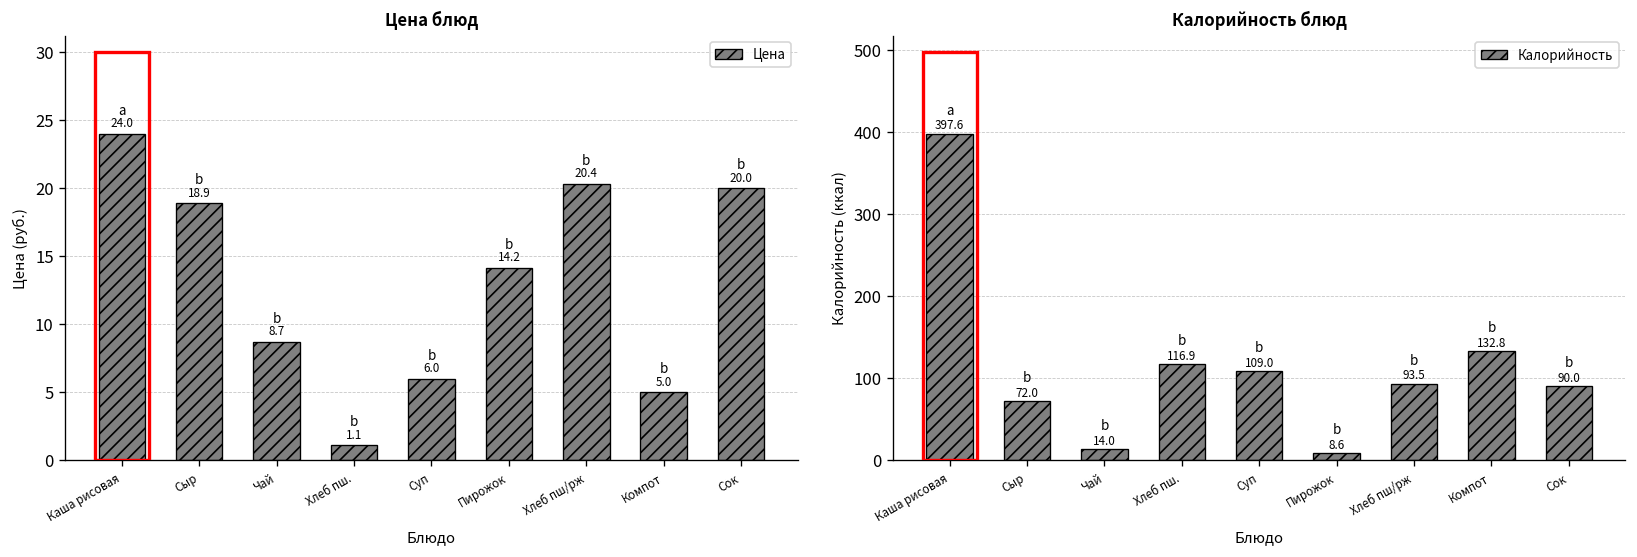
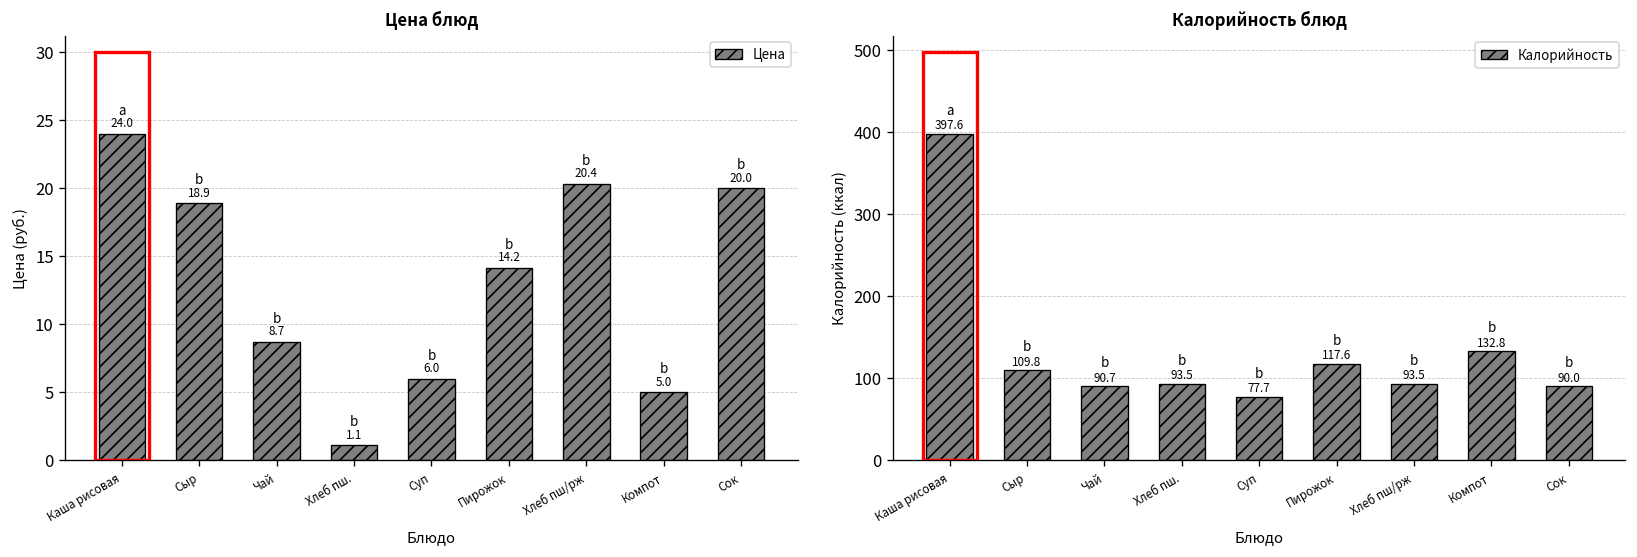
Калорийность блюд, Сыр: 72.0 -> 109.8
Калорийность блюд, Чай: 14.0 -> 90.7
Калорийность блюд, Хлеб пш.: 116.9 -> 93.5
Калорийность блюд, Суп: 109.0 -> 77.7
Калорийность блюд, Пирожок: 8.6 -> 117.6
